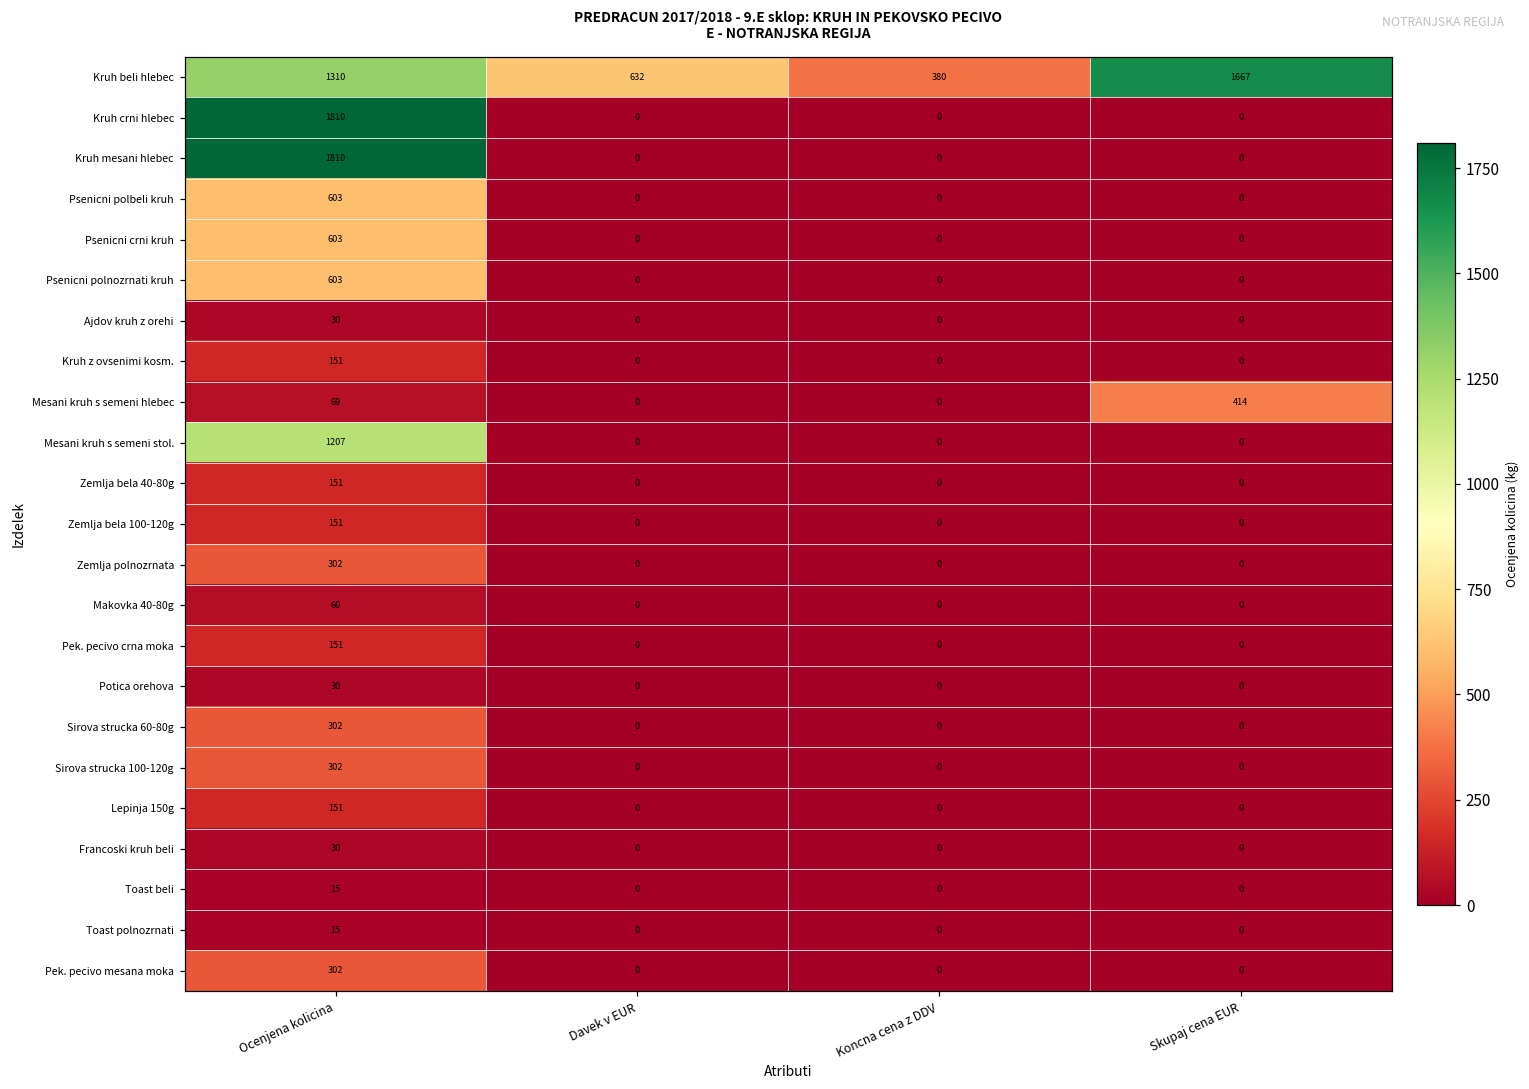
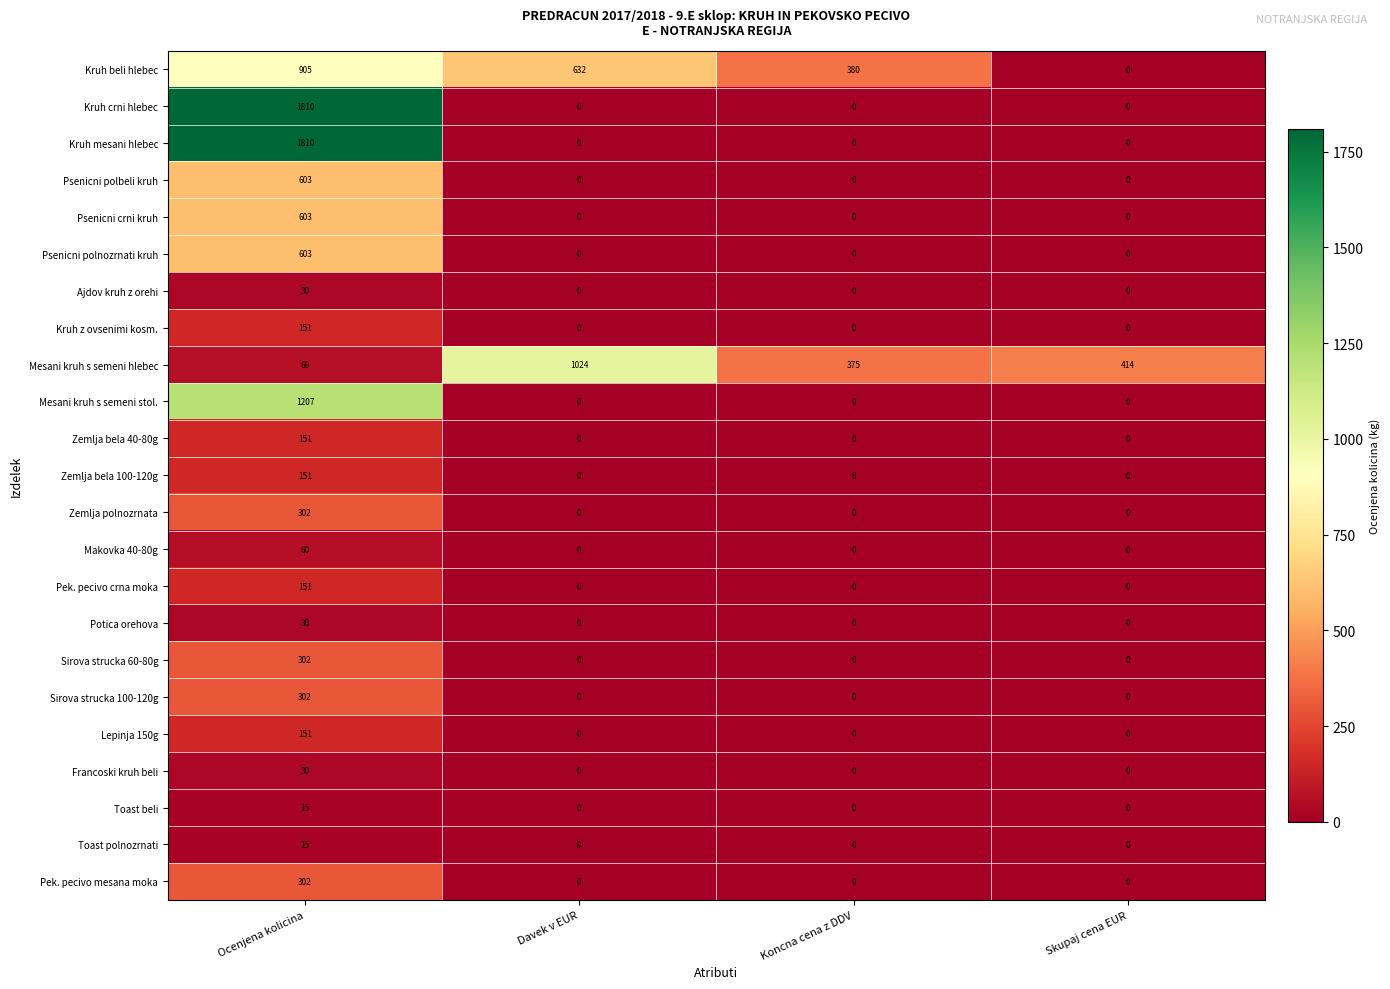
Kruh beli hlebec, Ocenjena kolicina: 1310 -> 905
Kruh beli hlebec, Skupaj cena EUR: 1667 -> 0
Mesani kruh s semeni hlebec, Davek v EUR: 0 -> 1024
Mesani kruh s semeni hlebec, Koncna cena z DDV: 0 -> 375
